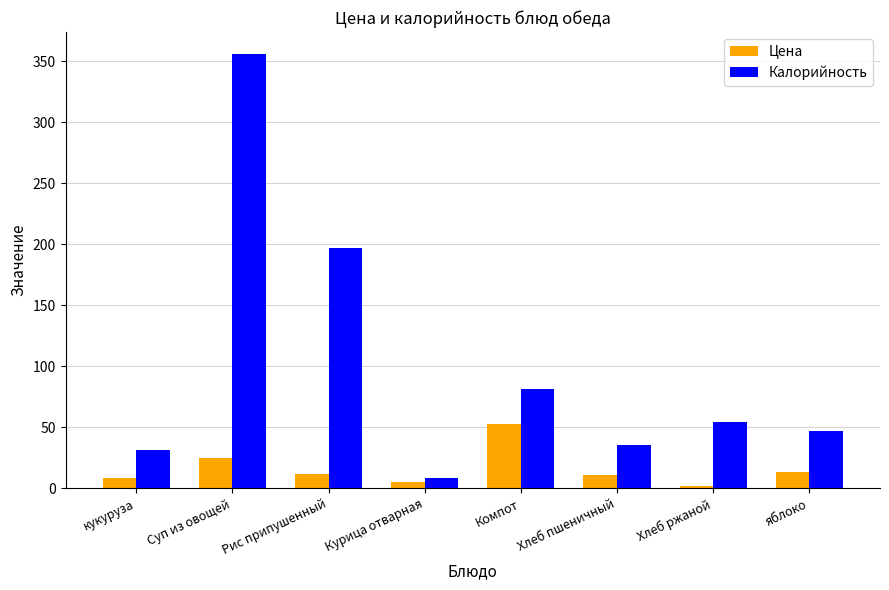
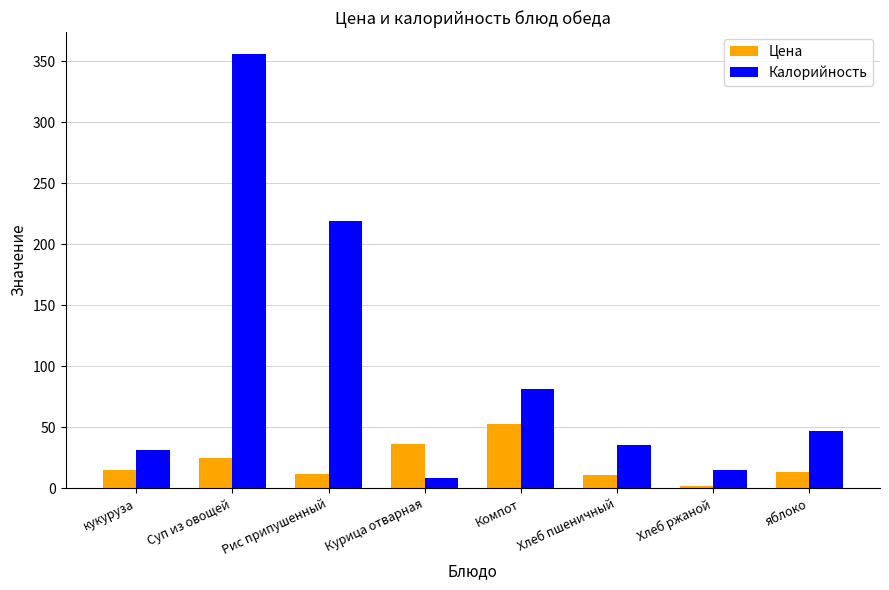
Цена, кукуруза: 8 -> 15
Калорийность, Рис припушенный: 197 -> 219
Цена, Курица отварная: 5 -> 36
Калорийность, Хлеб ржаной: 54 -> 15
